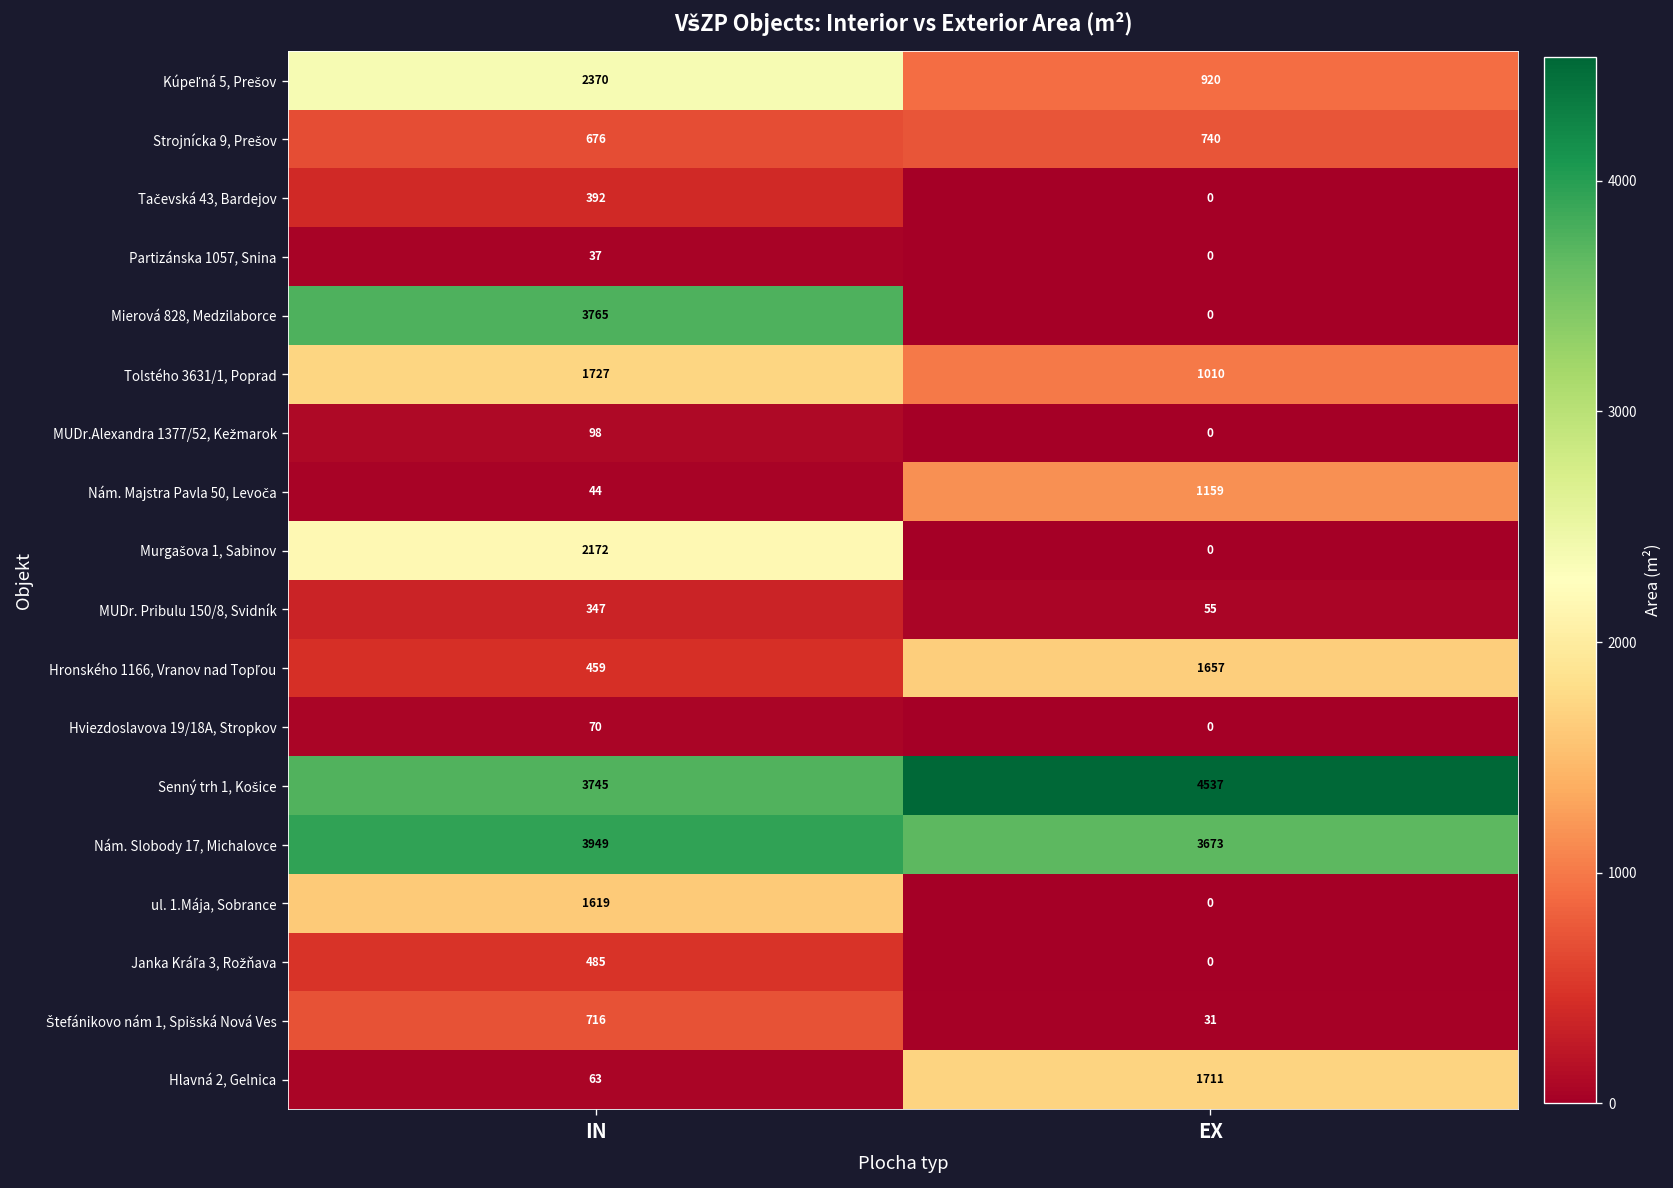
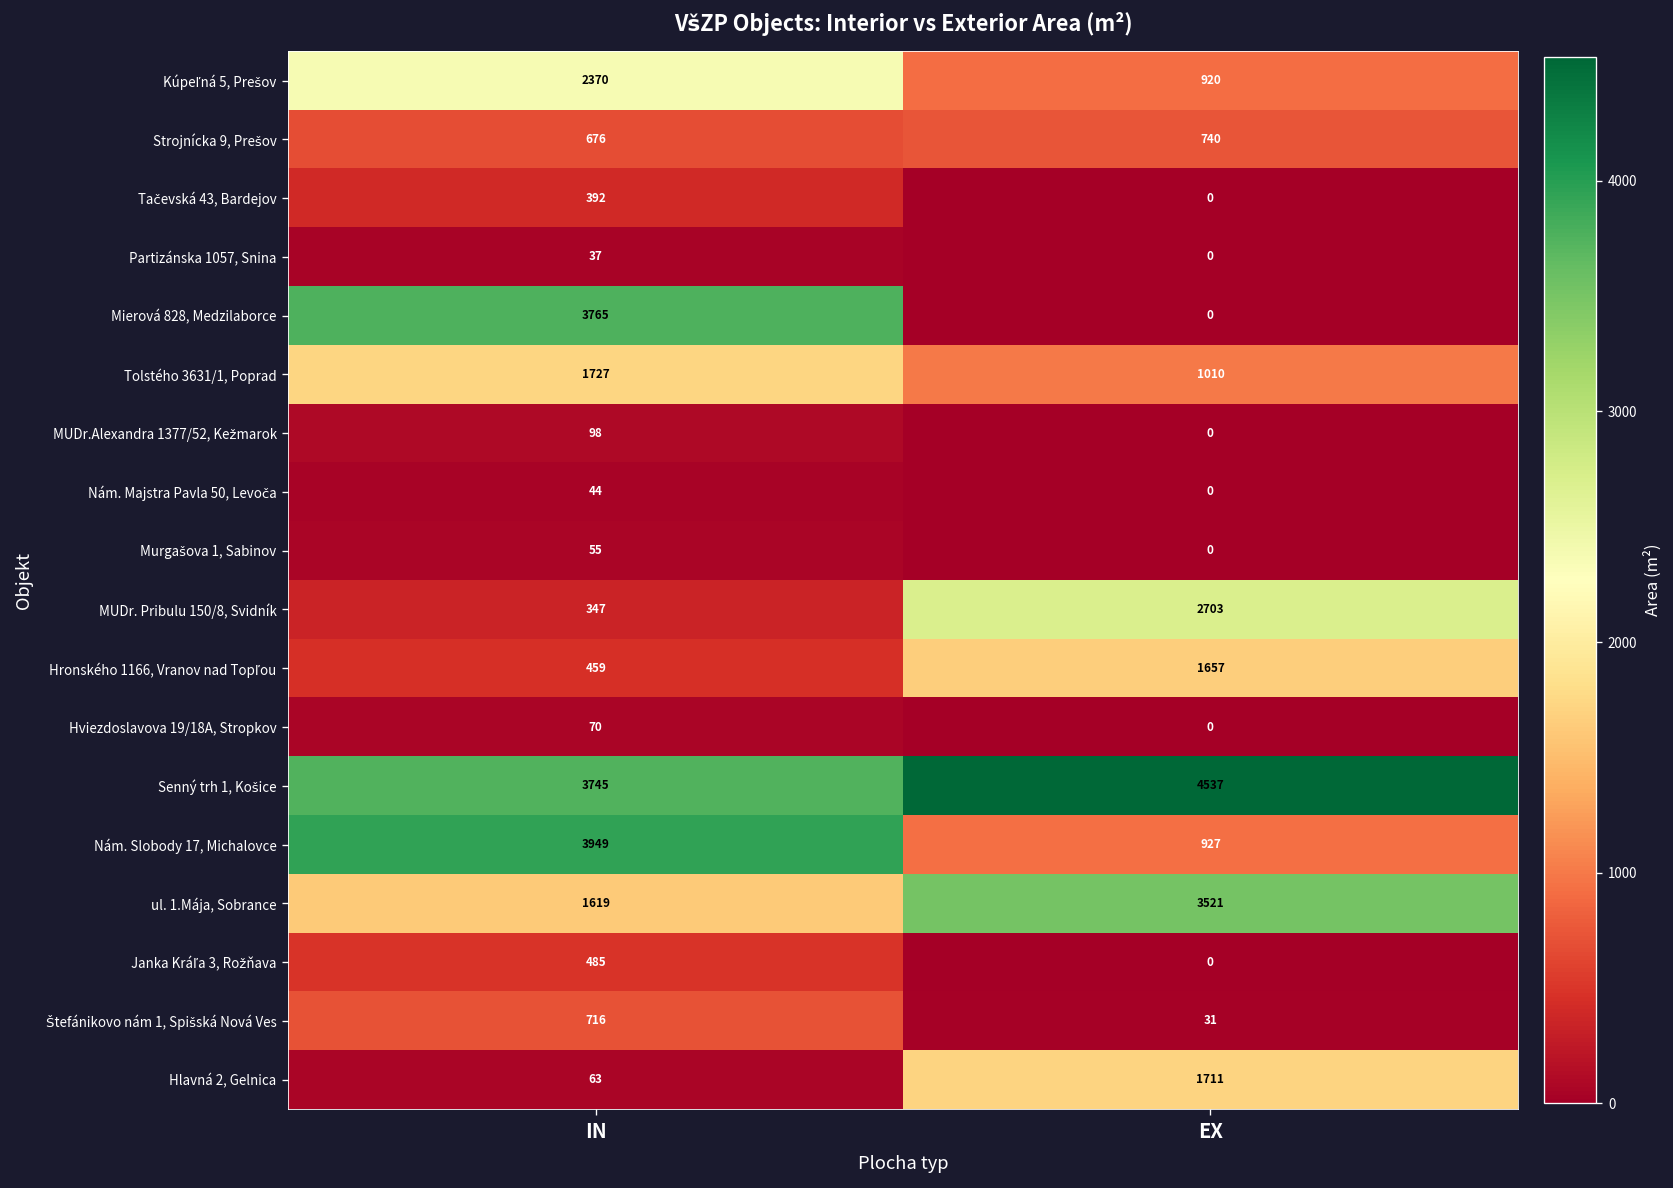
Nám. Majstra Pavla 50, Levoča, EX: 1159 -> 0
Murgašova 1, Sabinov, IN: 2172 -> 55
MUDr. Pribulu 150/8, Svidník, EX: 55 -> 2703
Nám. Slobody 17, Michalovce, EX: 3673 -> 927
ul. 1.Mája, Sobrance, EX: 0 -> 3521
